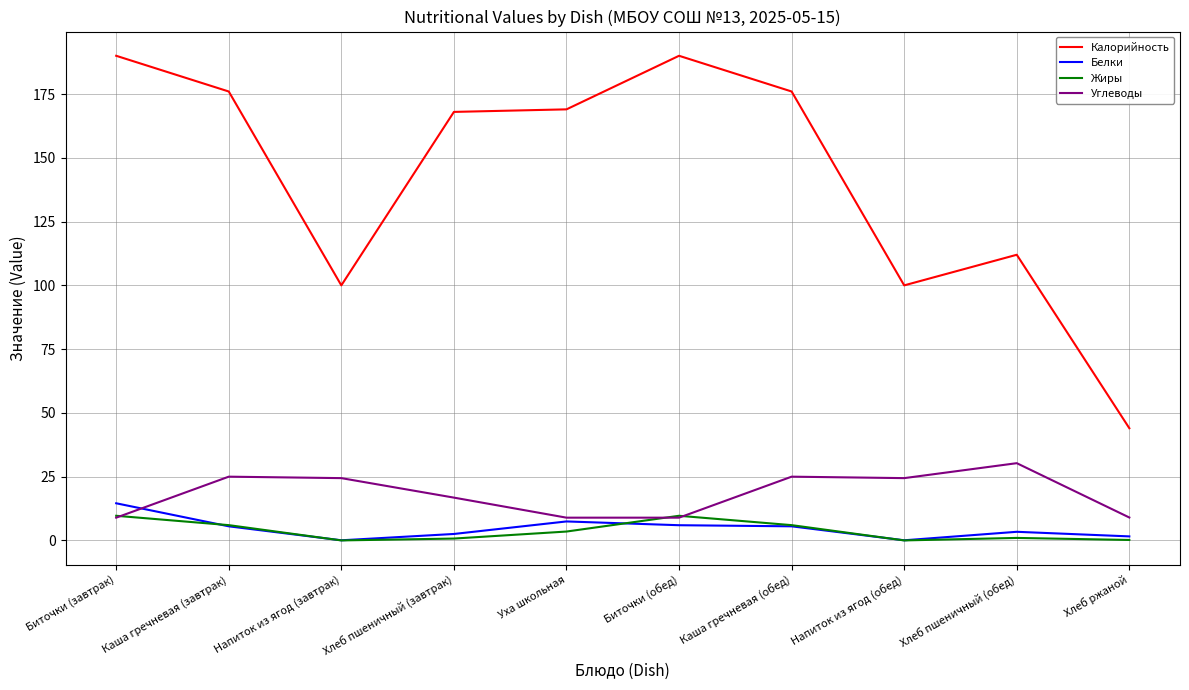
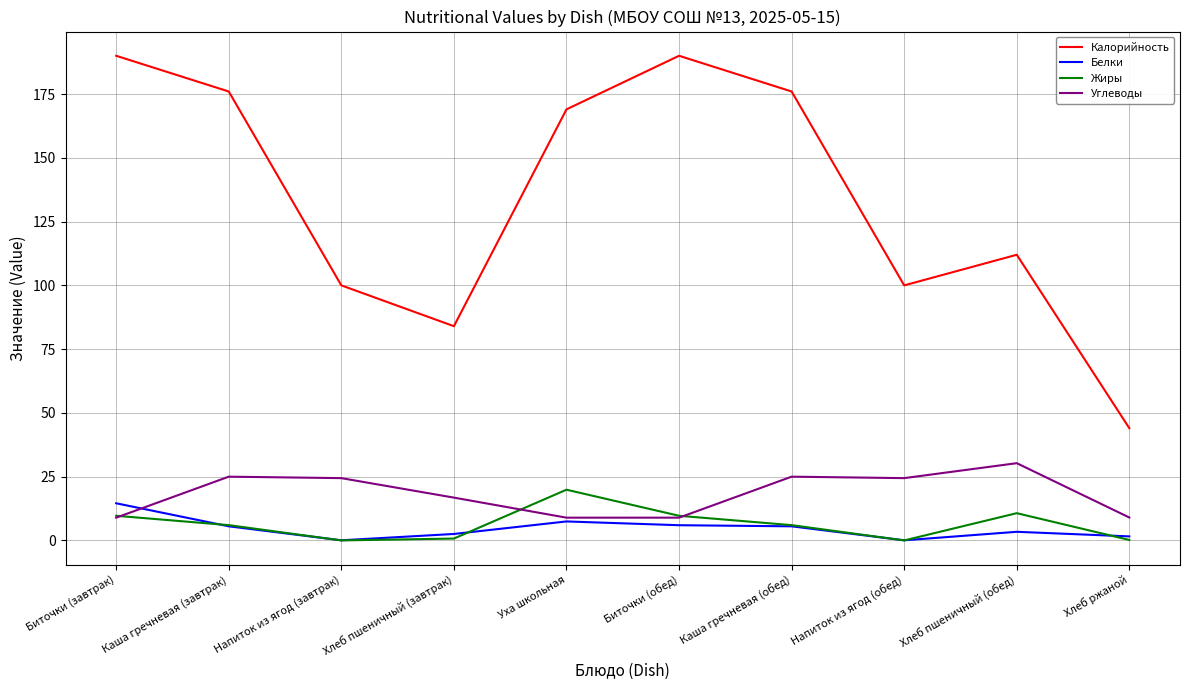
Калорийность, Хлеб пшеничный (завтрак): 168 -> 84
Жиры, Уха школьная: 4 -> 20
Жиры, Хлеб пшеничный (обед): 1 -> 11
